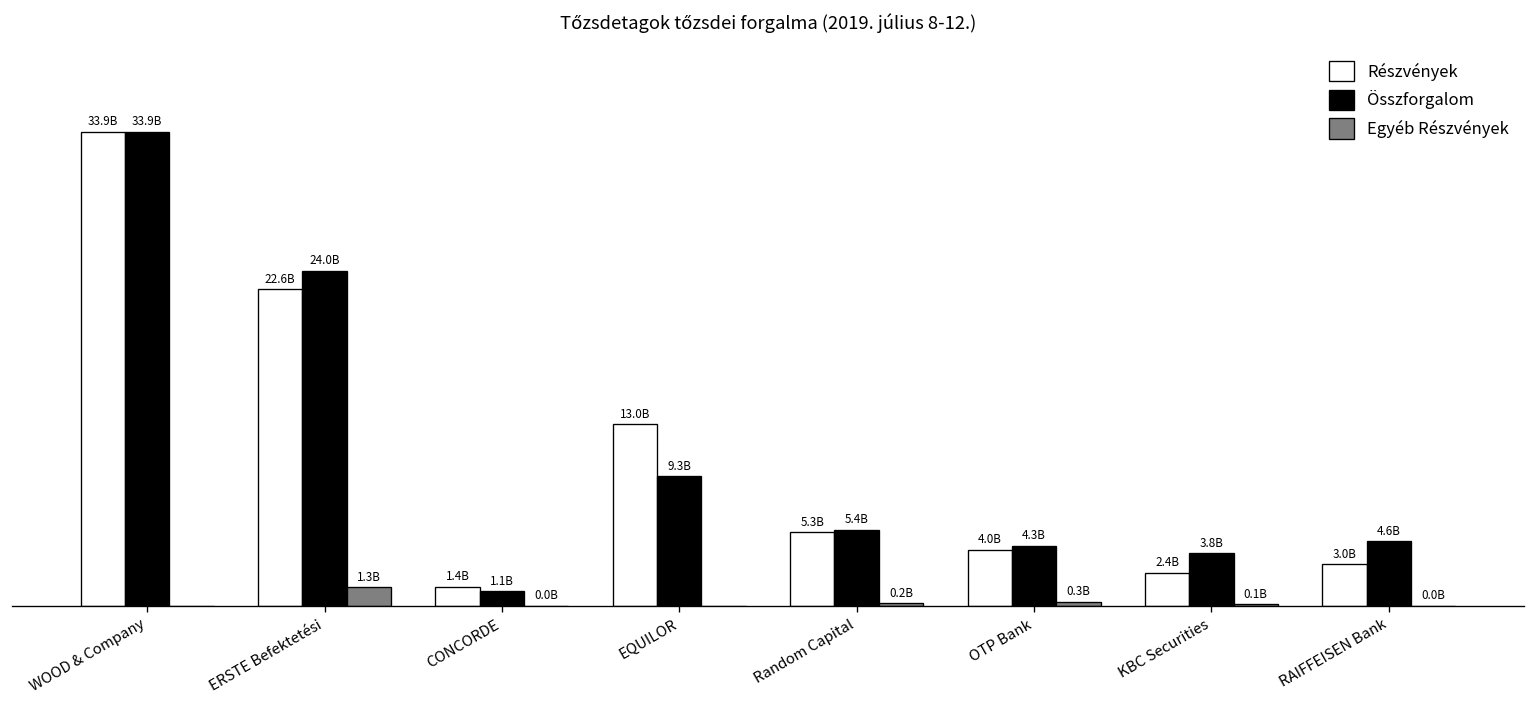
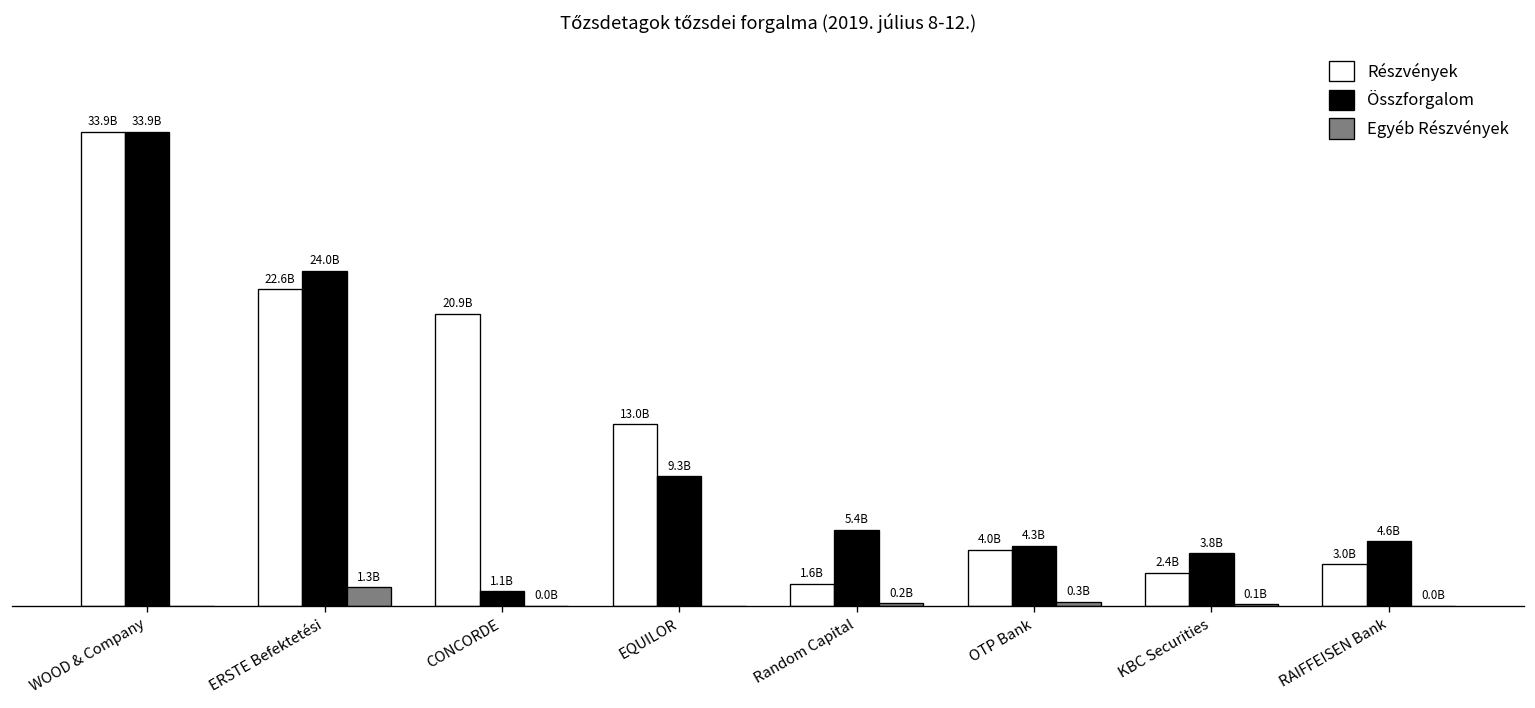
Részvények, CONCORDE: 1.4B -> 20.9B
Részvények, Random Capital: 5.3B -> 1.6B
